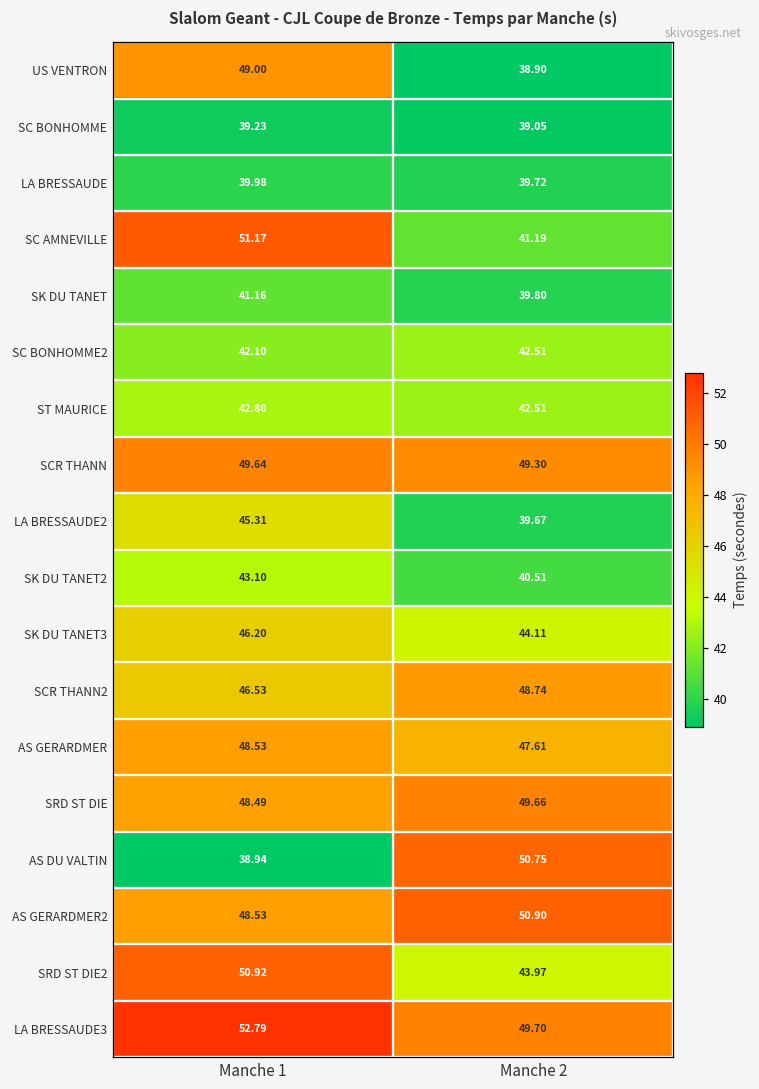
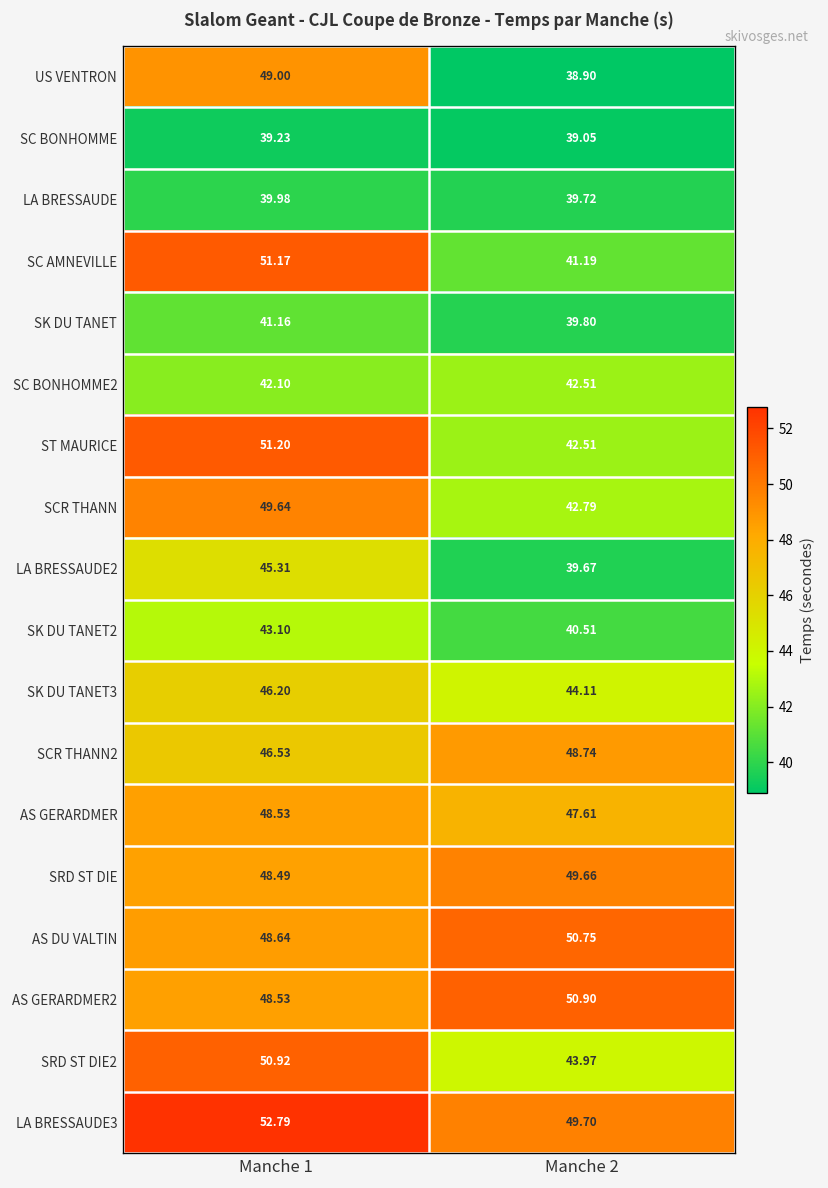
ST MAURICE, Manche 1: 42.80 -> 51.20
SCR THANN, Manche 2: 49.30 -> 42.79
AS DU VALTIN, Manche 1: 38.94 -> 48.64
